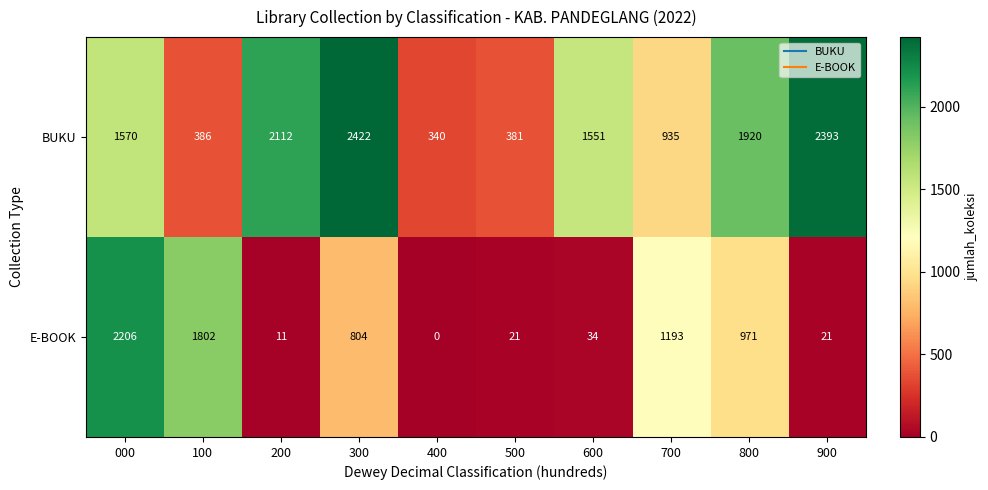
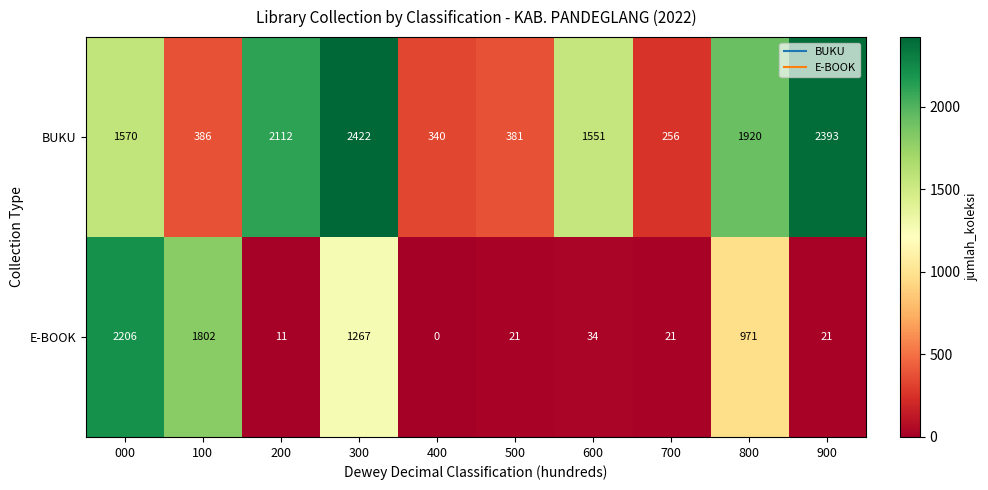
BUKU, 700: 935 -> 256
E-BOOK, 300: 804 -> 1267
E-BOOK, 700: 1193 -> 21
